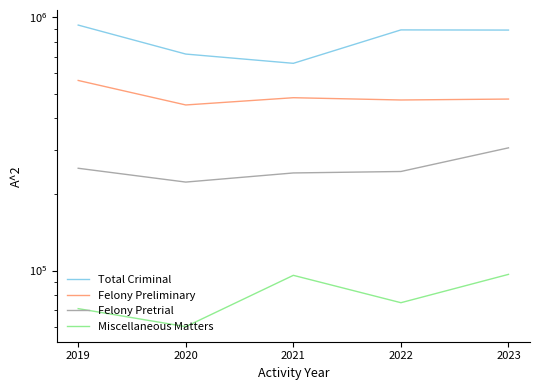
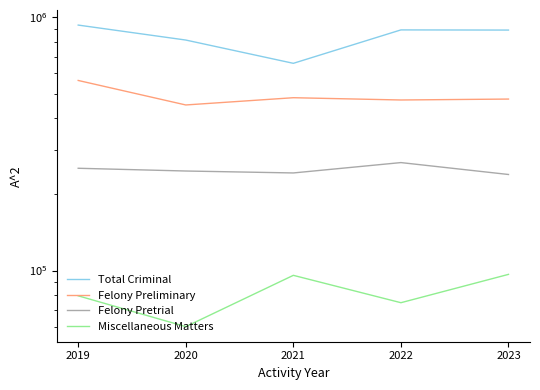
Miscellaneous Matters, 2019: 71000 -> 79000
Total Criminal, 2020: 720000 -> 810000
Felony Pretrial, 2020: 220000 -> 250000
Felony Pretrial, 2022: 250000 -> 270000
Felony Pretrial, 2023: 310000 -> 240000
